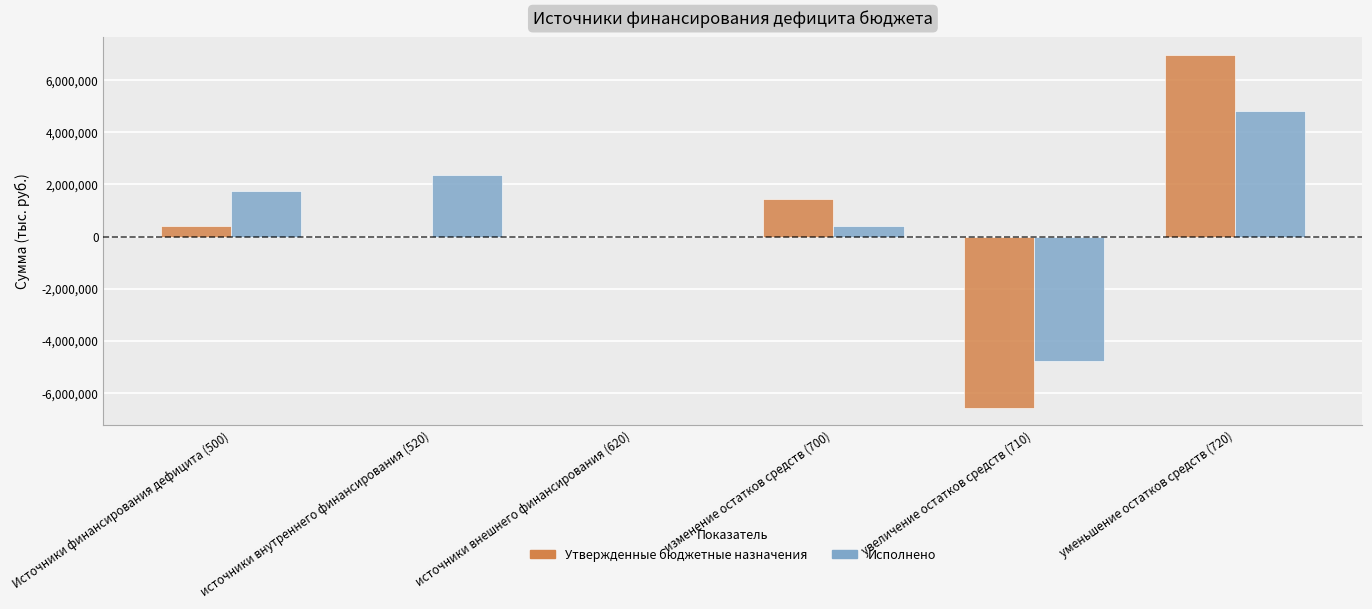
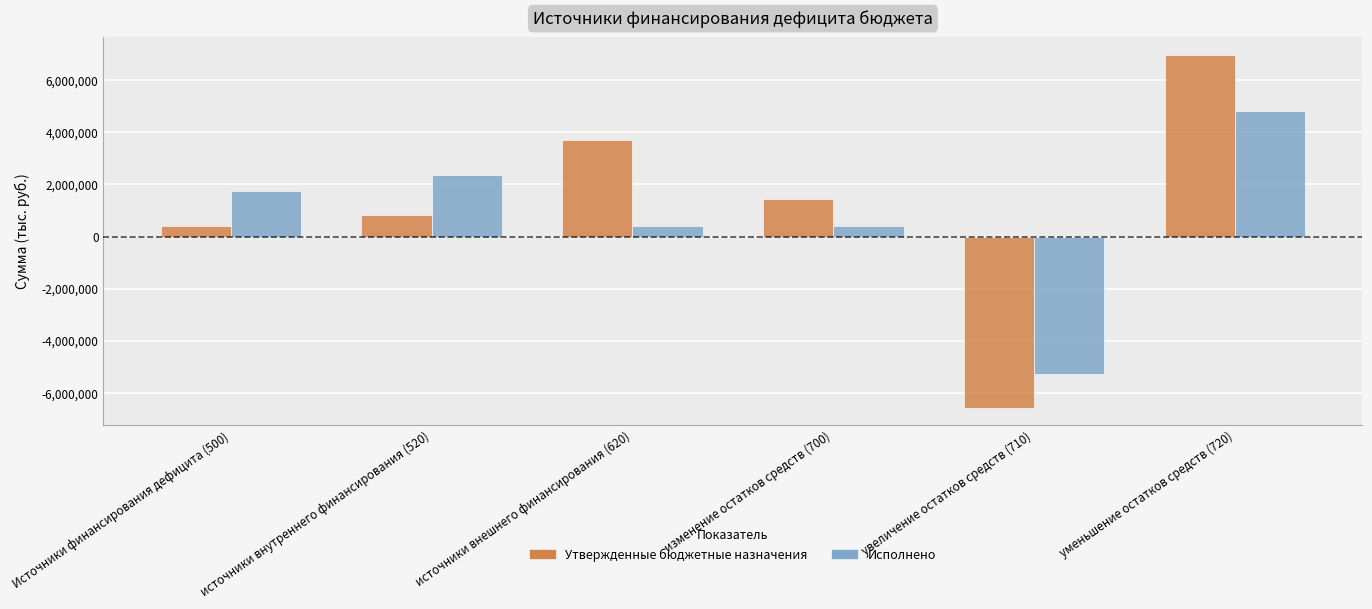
Утвержденные бюджетные назначения, источники внутреннего финансирования (520): 0 -> 800,000
Утвержденные бюджетные назначения, источники внешнего финансирования (620): 0 -> 3,700,000
Исполнено, источники внешнего финансирования (620): 0 -> 400,000
Исполнено, увеличение остатков средств (710): -4,800,000 -> -5,300,000
